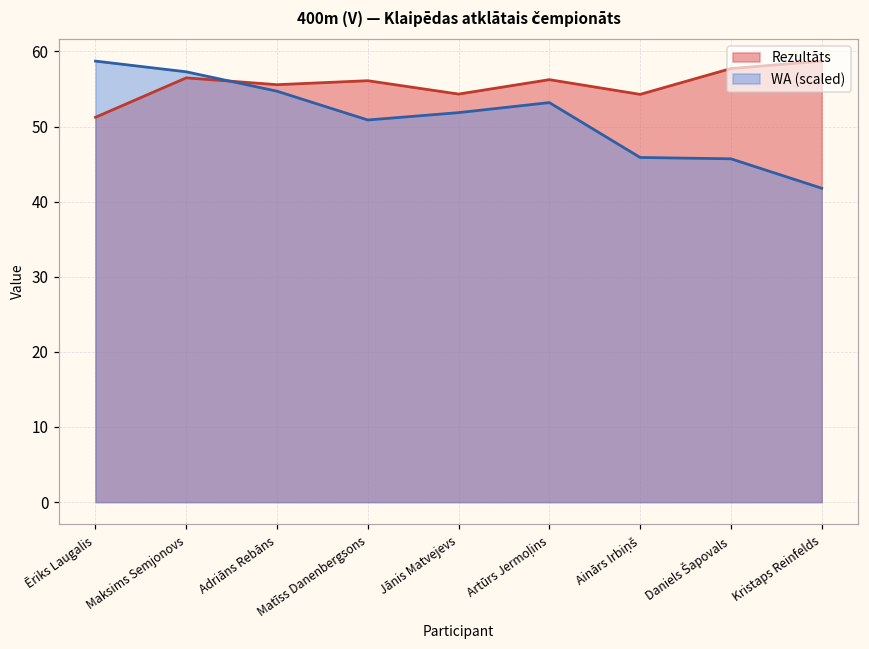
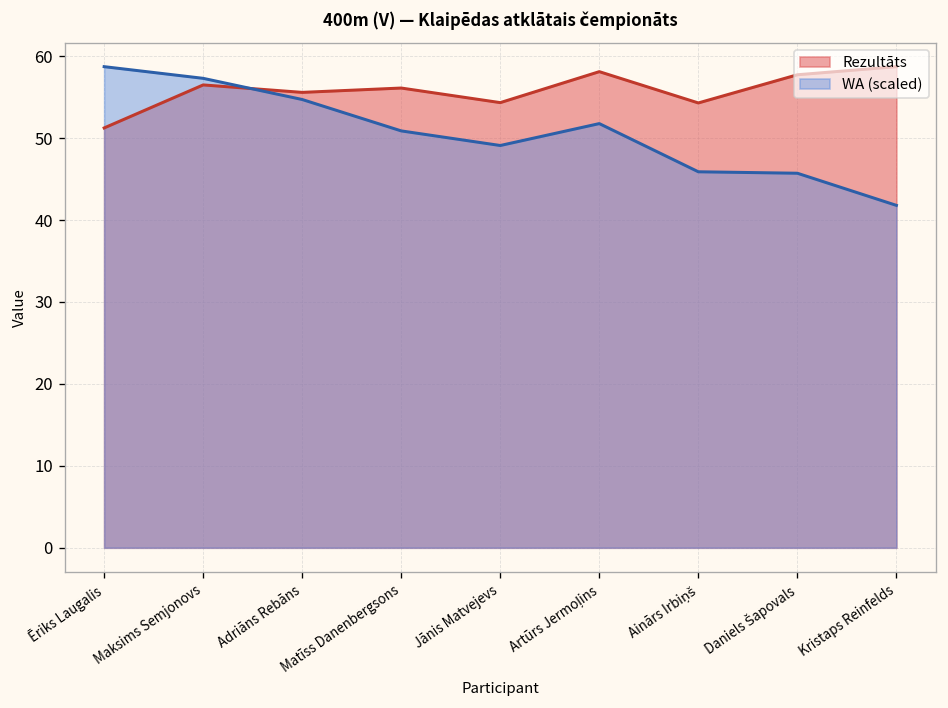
WA (scaled), Jānis Matvejevs: 52 -> 49
Rezultāts, Artūrs Jermoļins: 56 -> 58
WA (scaled), Artūrs Jermoļins: 53 -> 52
